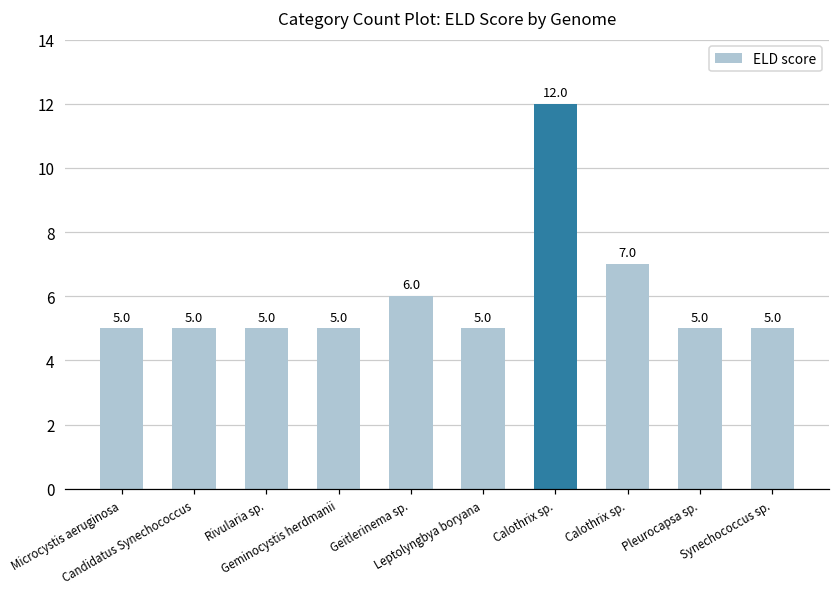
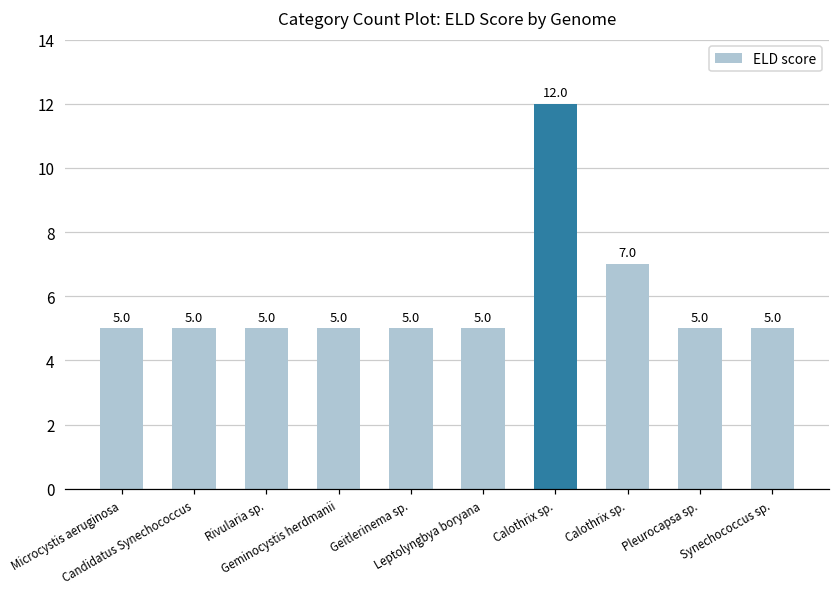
Geitlerinema sp.: 6.0 -> 5.0
